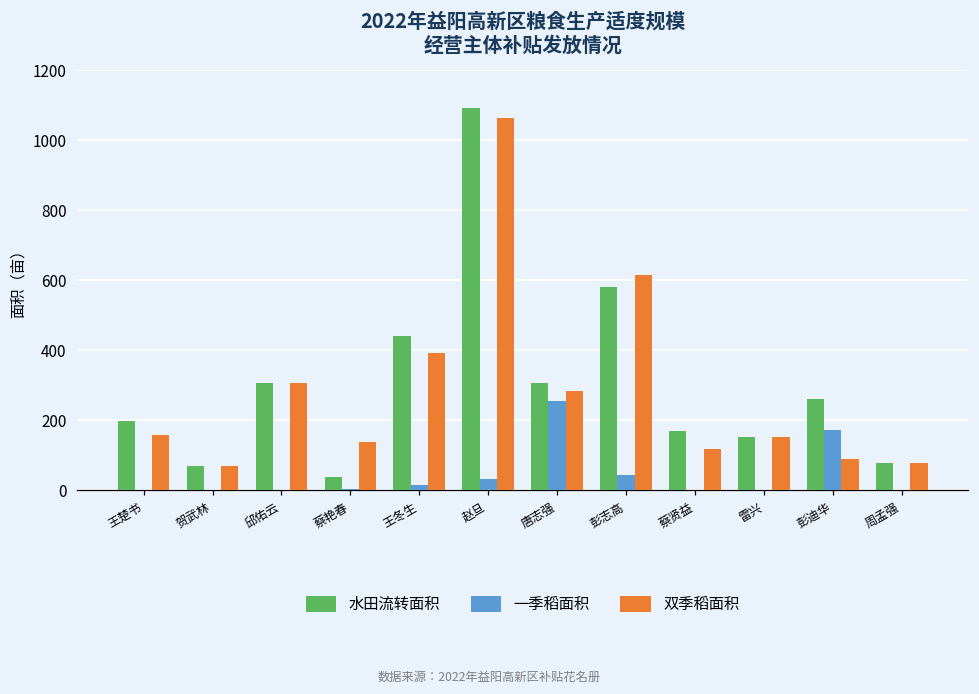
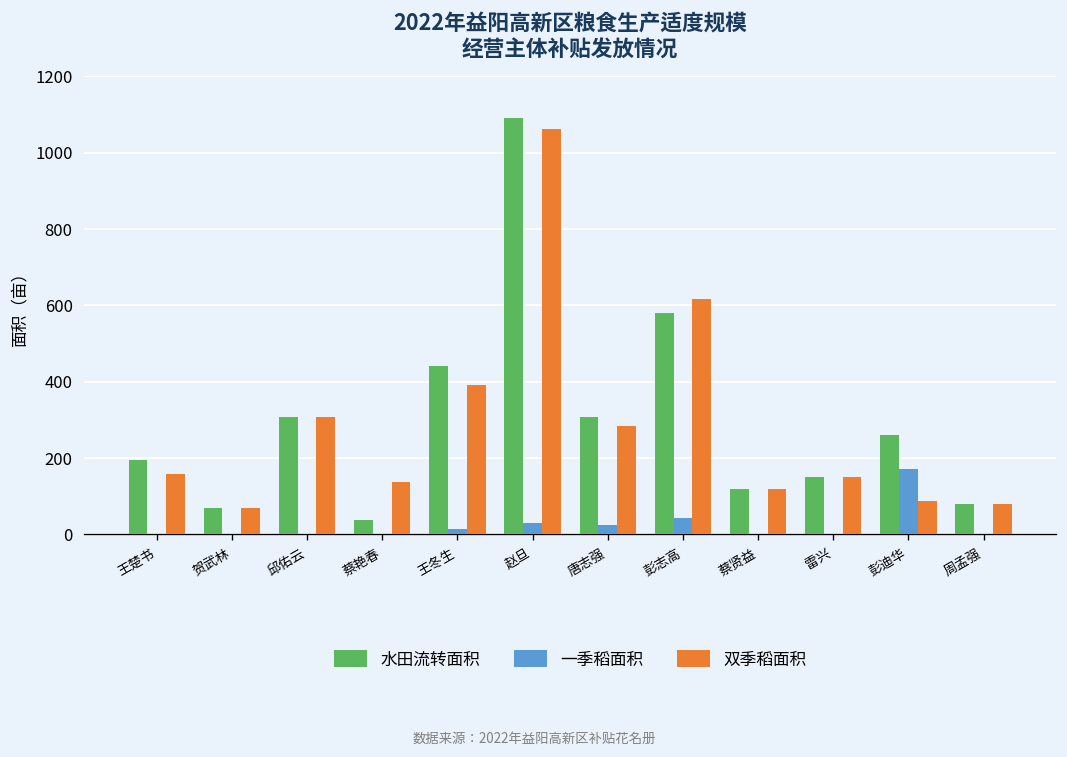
一季稻面积, 唐志强: 260 -> 20
水田流转面积, 蔡贤益: 170 -> 120
